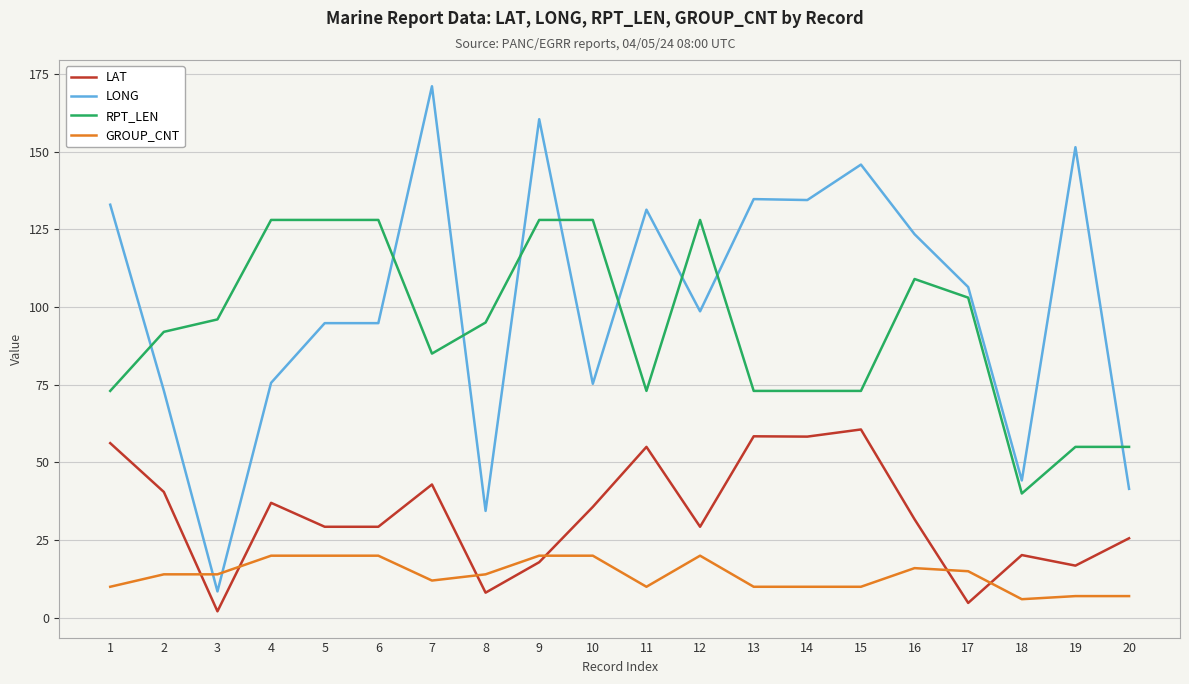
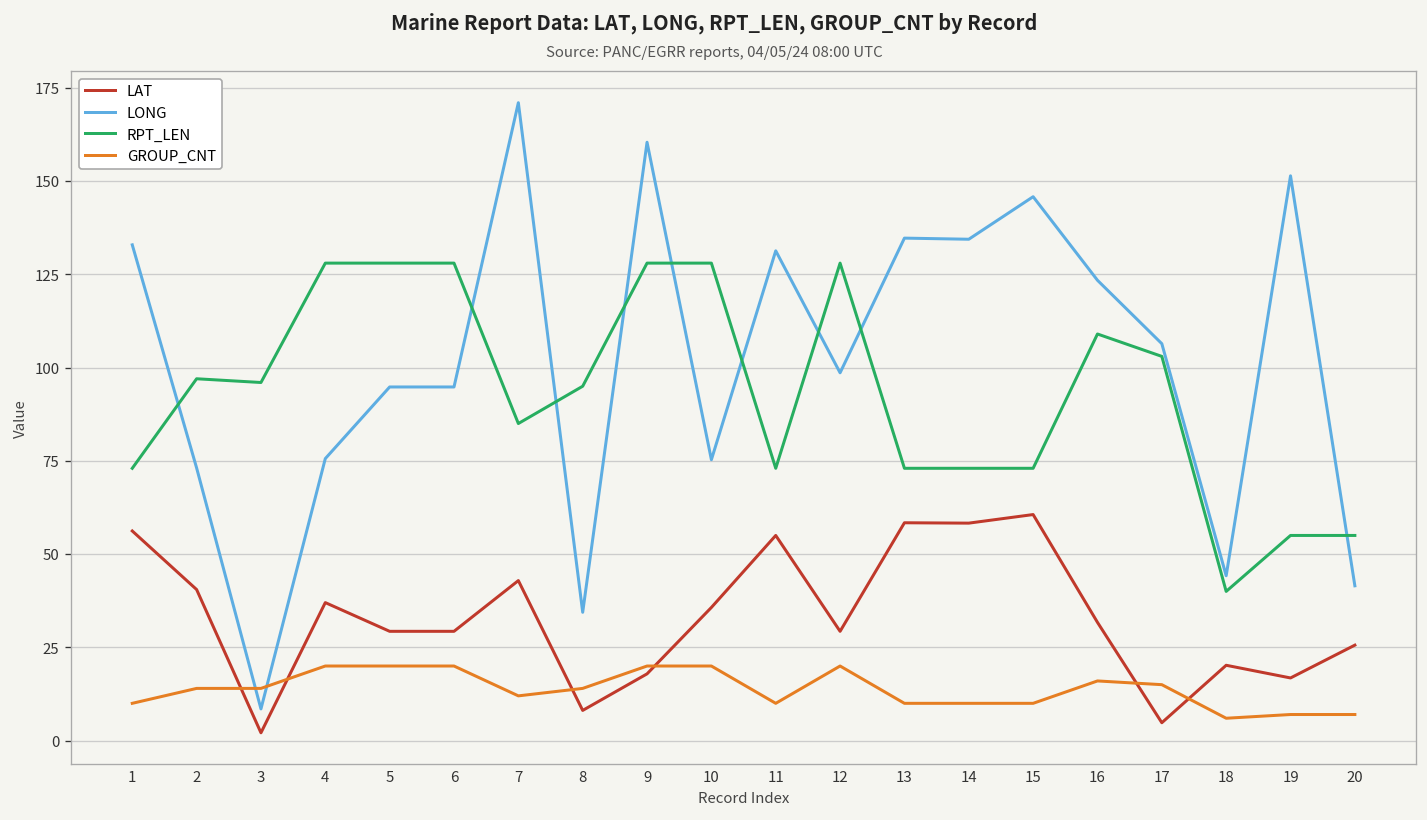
RPT_LEN, 2: 92 -> 97
